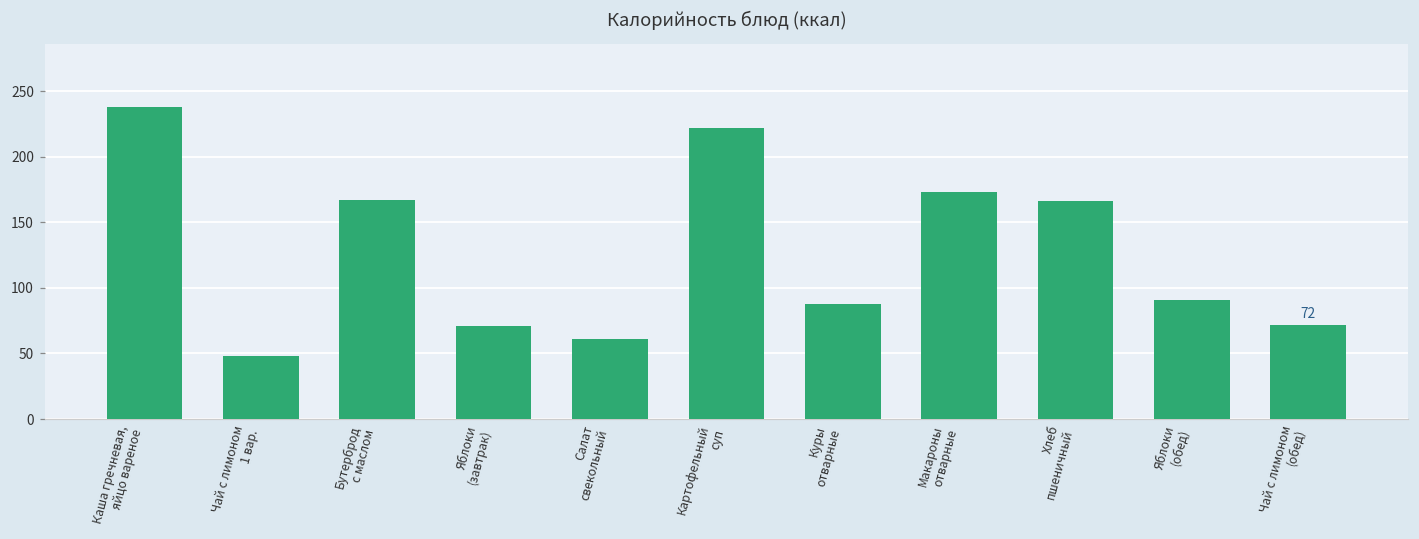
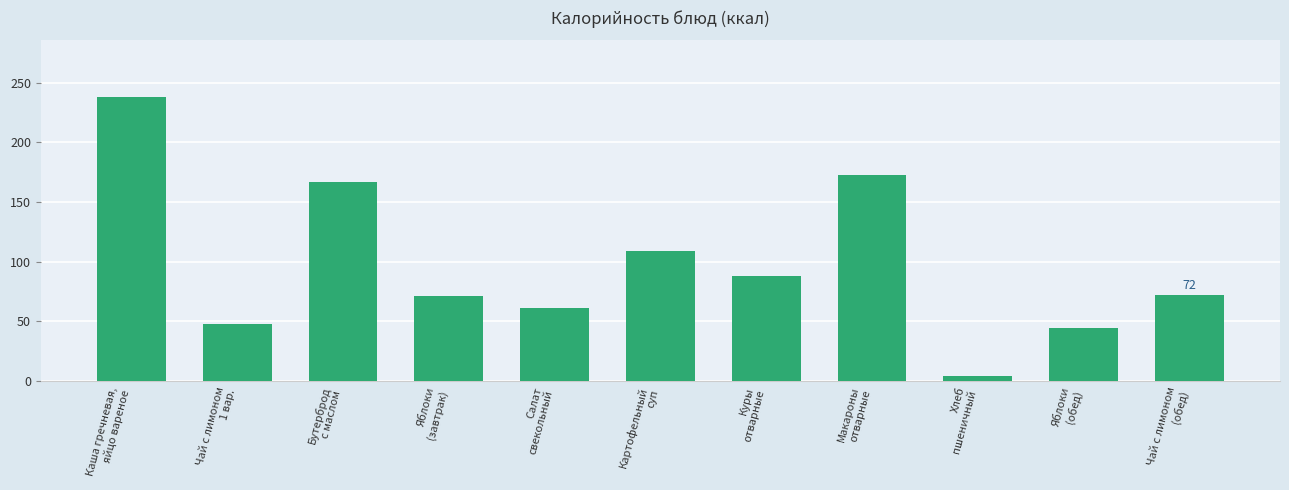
Картофельный суп: 222 -> 109
Хлеб пшеничный: 166 -> 4
Яблоки (обед): 91 -> 44
